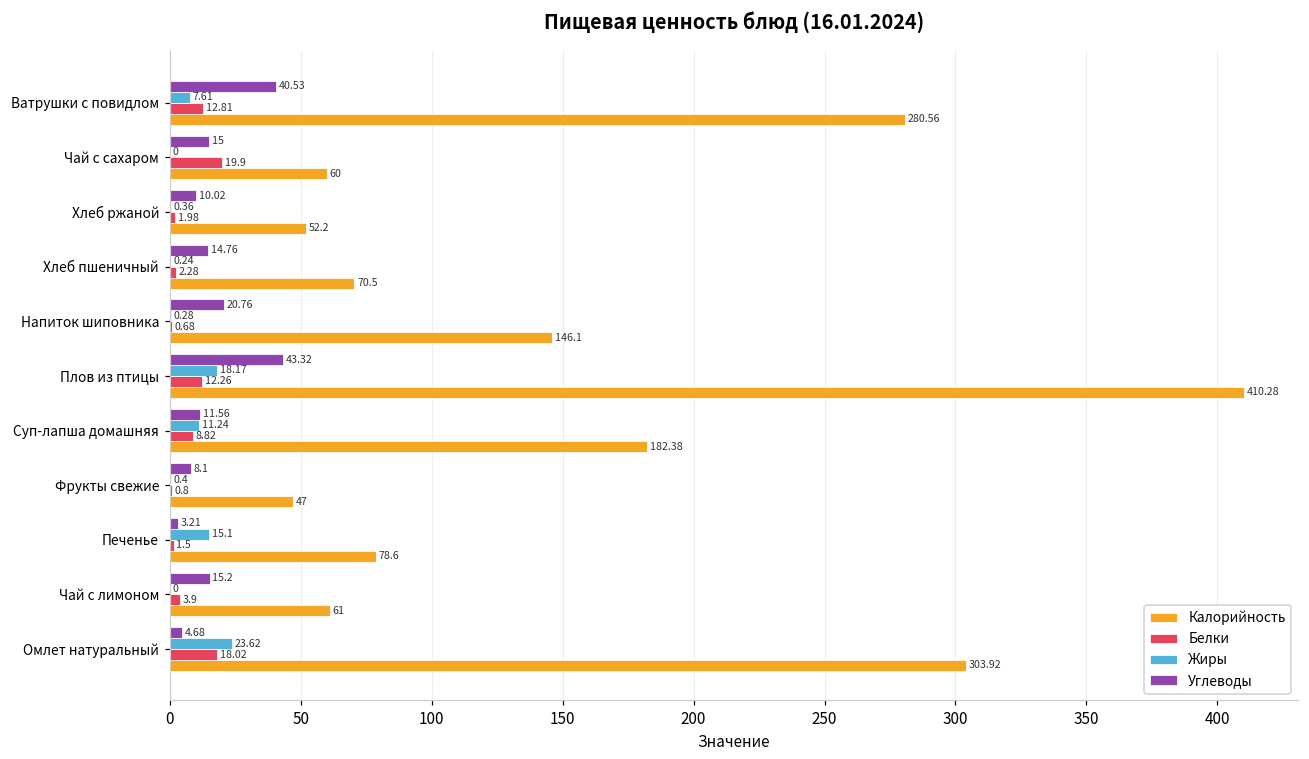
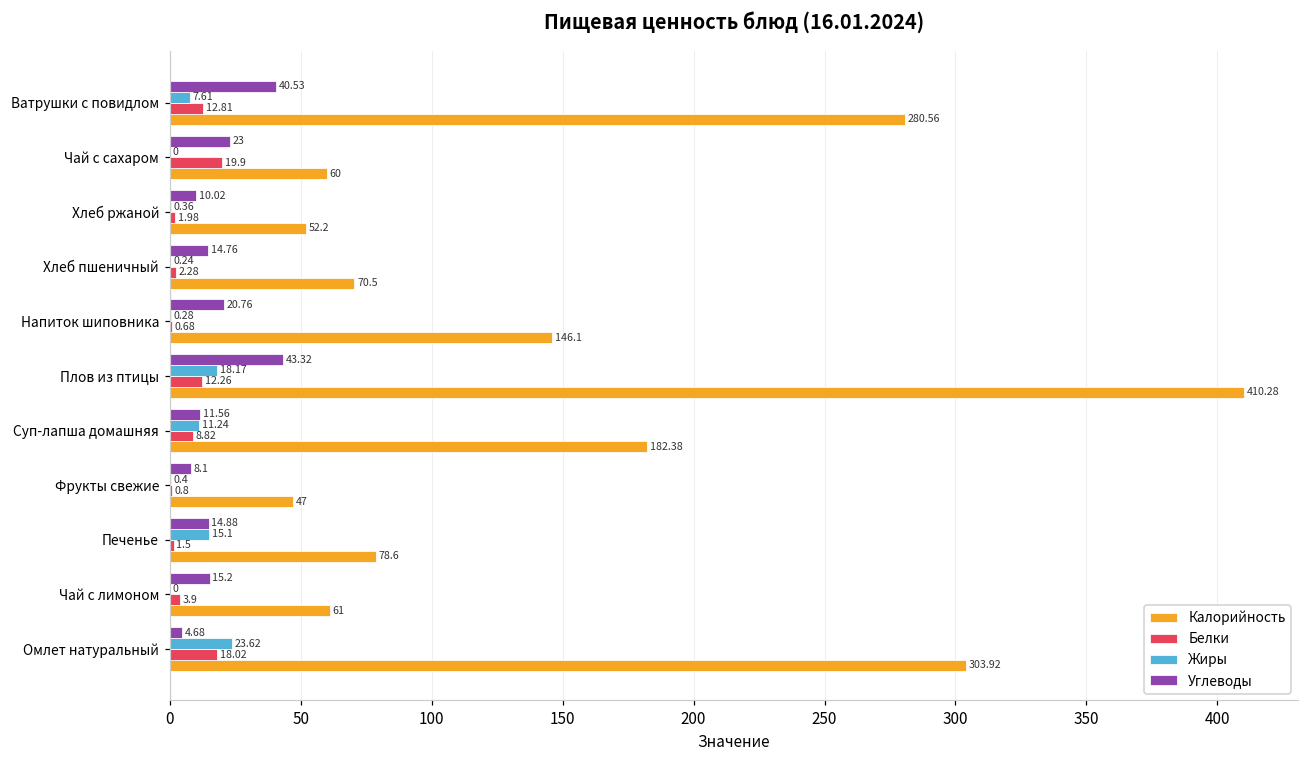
Углеводы, Чай с сахаром: 15 -> 23
Углеводы, Печенье: 3.21 -> 14.88
